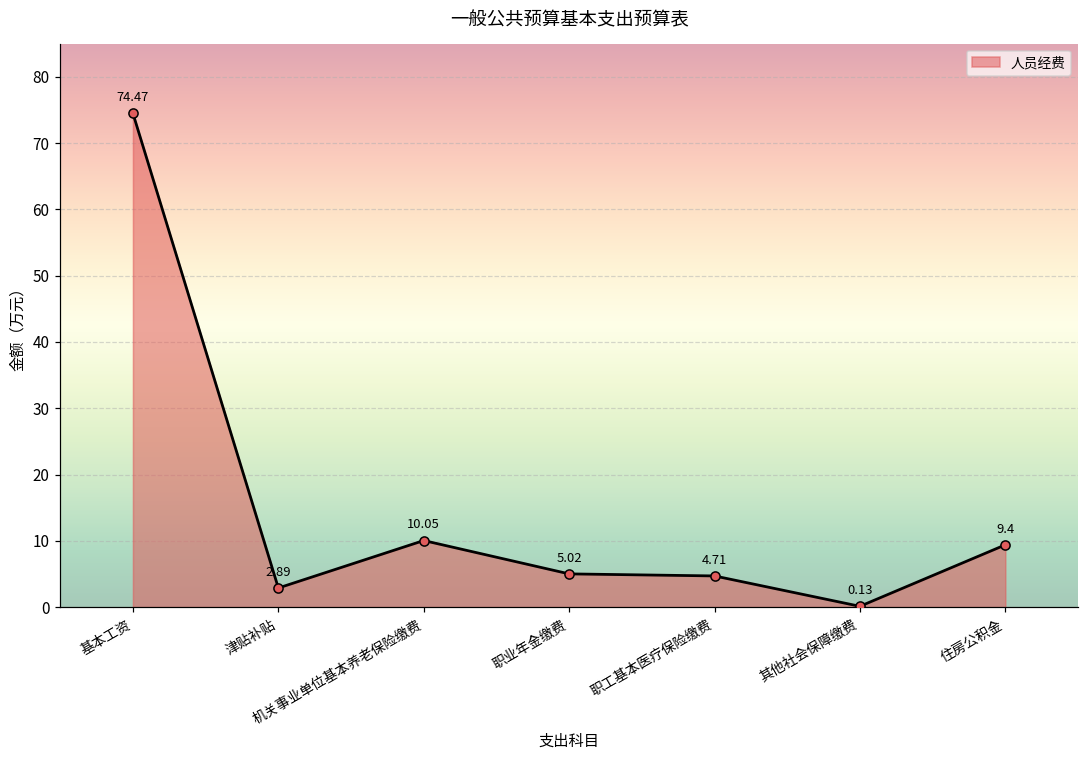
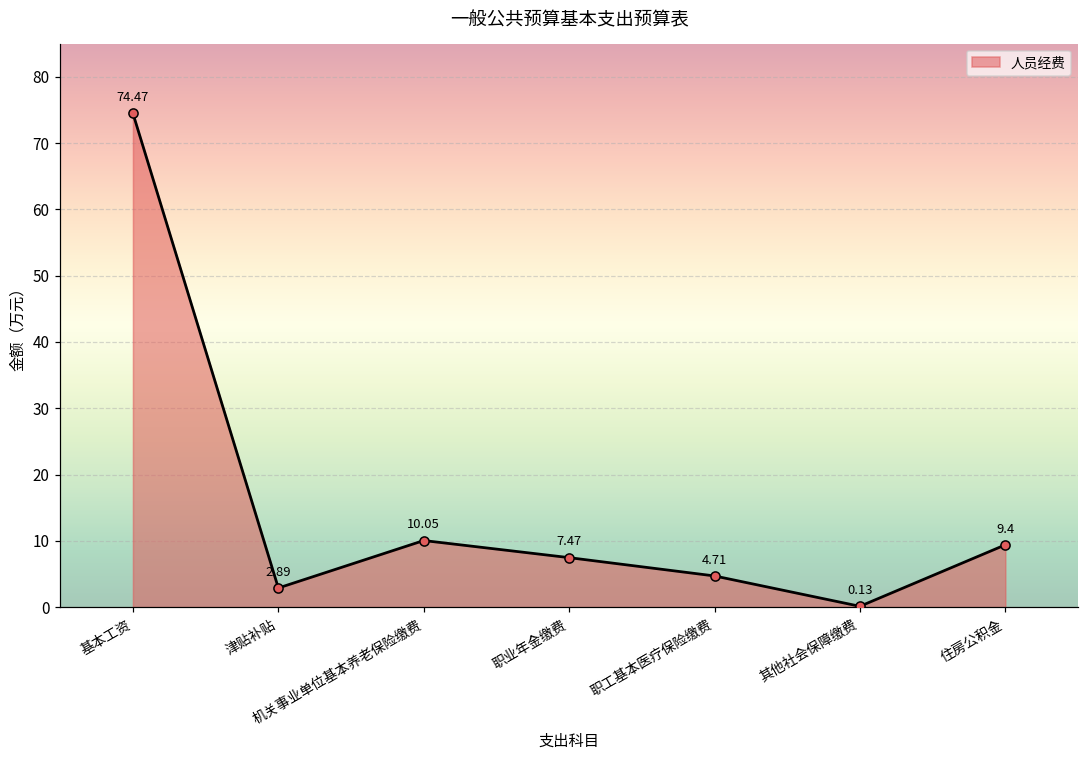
职业年金缴费: 5.02 -> 7.47
